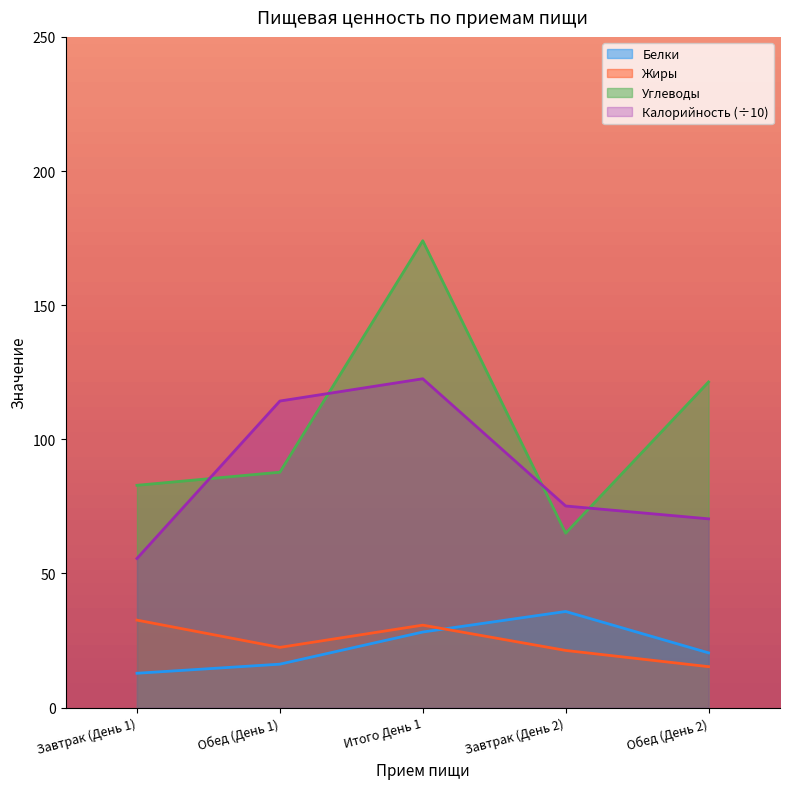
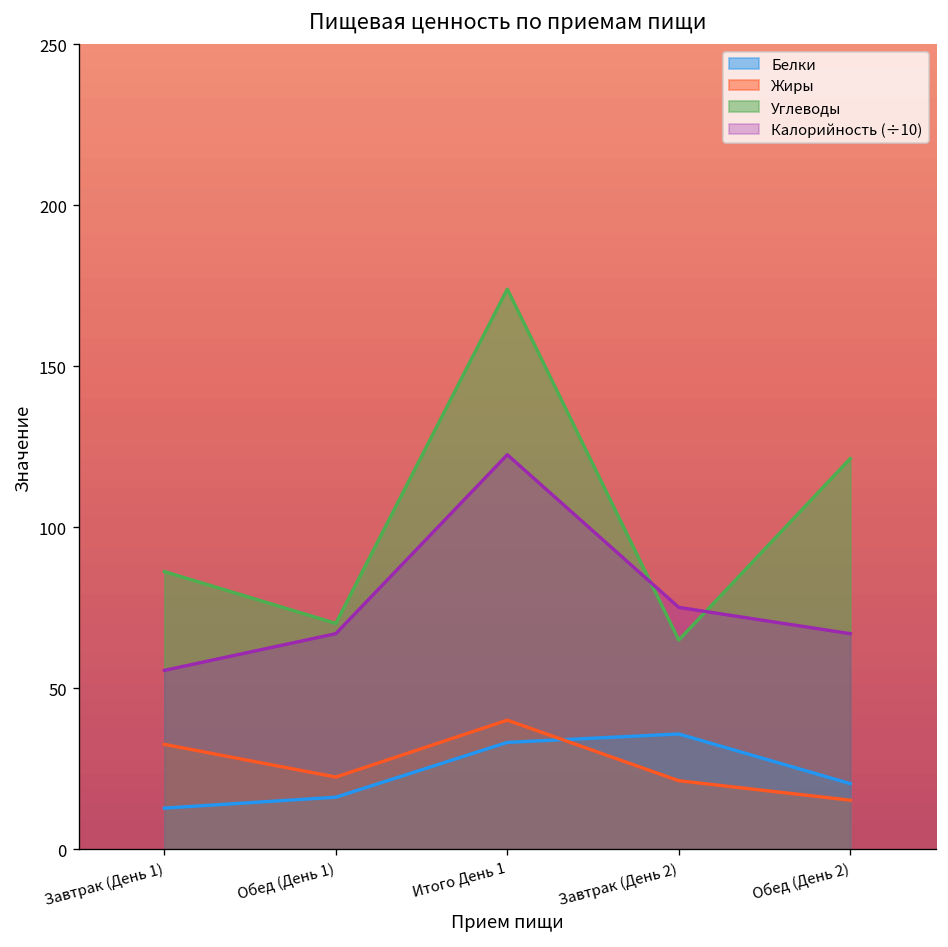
Углеводы, Завтрак (День 1): 83 -> 86
Углеводы, Обед (День 1): 88 -> 70
Калорийность (÷10), Обед (День 1): 114 -> 67
Белки, Итого День 1: 28 -> 33
Жиры, Итого День 1: 31 -> 40
Калорийность (÷10), Обед (День 2): 70 -> 67
